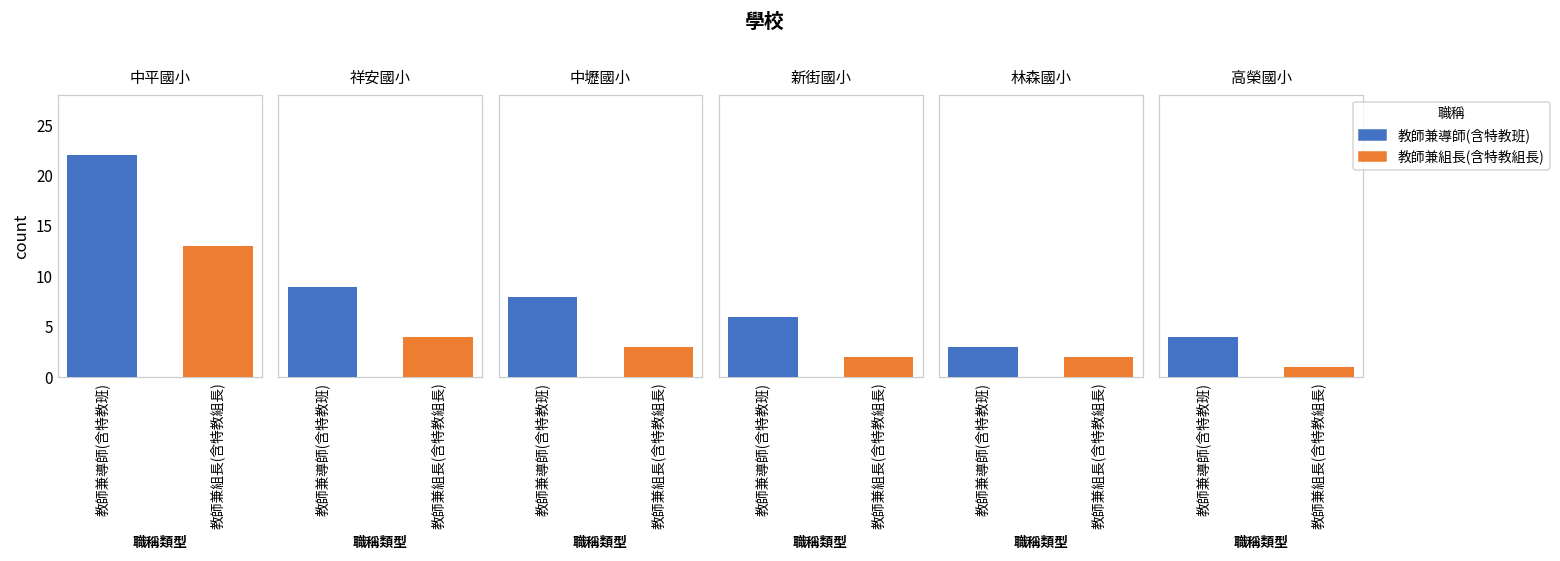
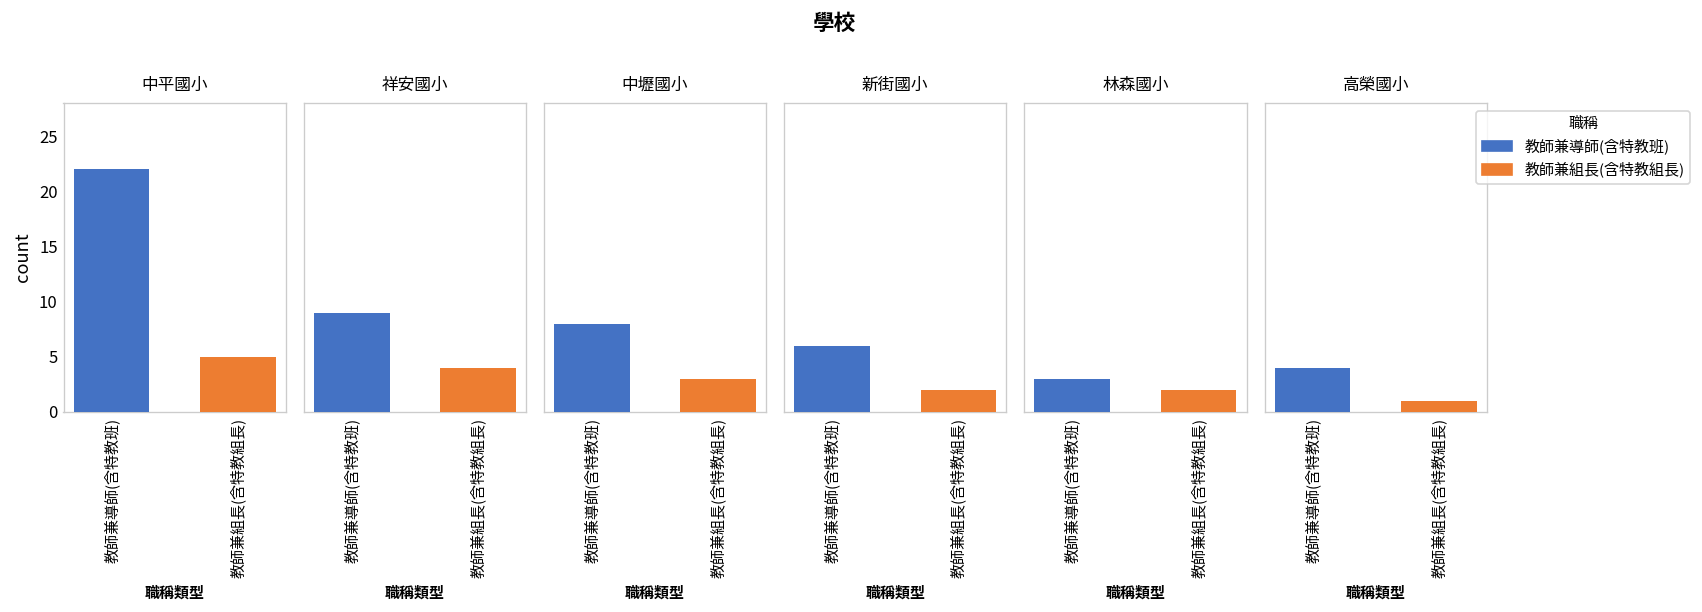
中平國小, 教師兼組長(含特教組長): 13 -> 5
